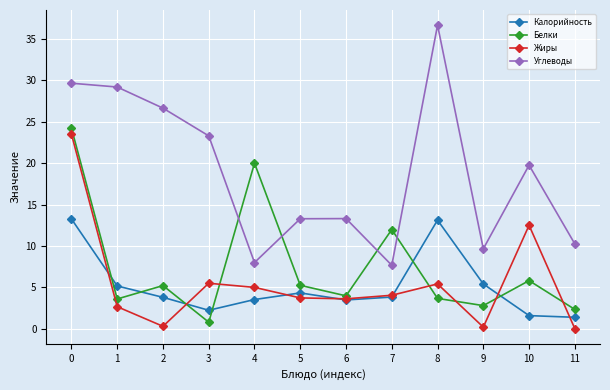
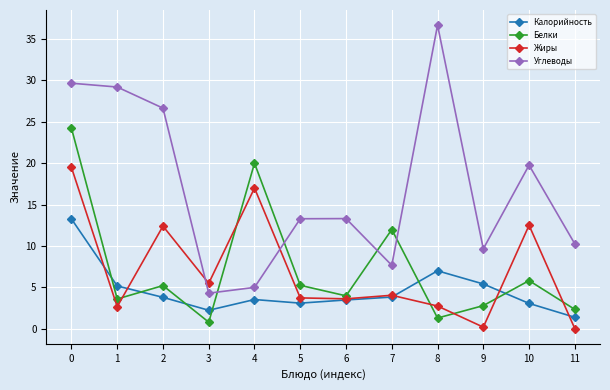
Жиры, 0: 24 -> 19
Жиры, 2: 0 -> 12
Углеводы, 3: 23 -> 4
Жиры, 4: 5 -> 17
Углеводы, 4: 8 -> 5
Калорийность, 5: 4 -> 3
Калорийность, 8: 13 -> 7
Белки, 8: 4 -> 1
Жиры, 8: 5 -> 3
Калорийность, 10: 2 -> 3
